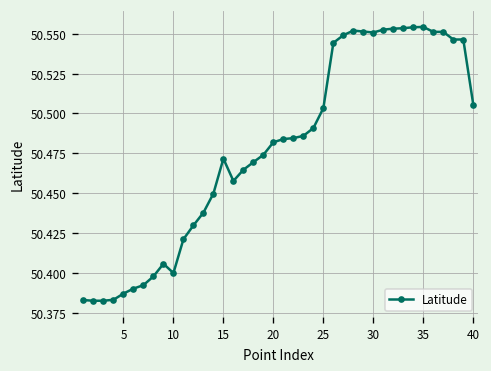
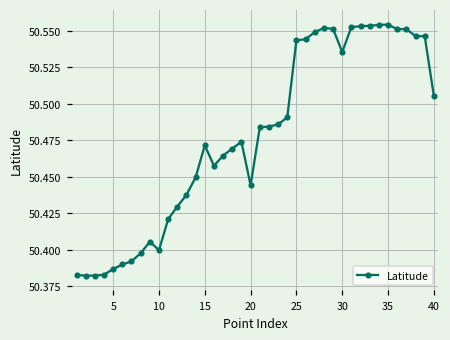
20: 50.482 -> 50.444
25: 50.503 -> 50.544
30: 50.551 -> 50.536
